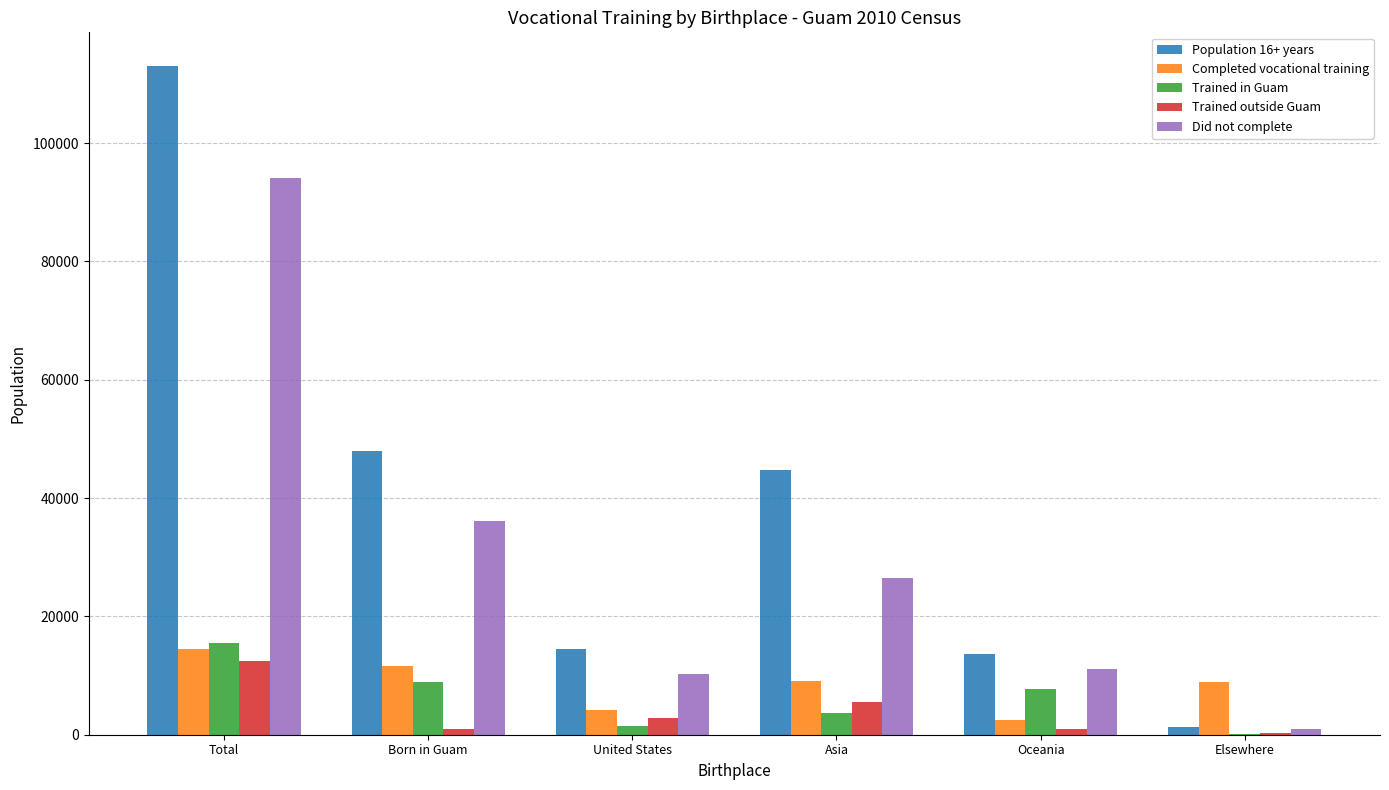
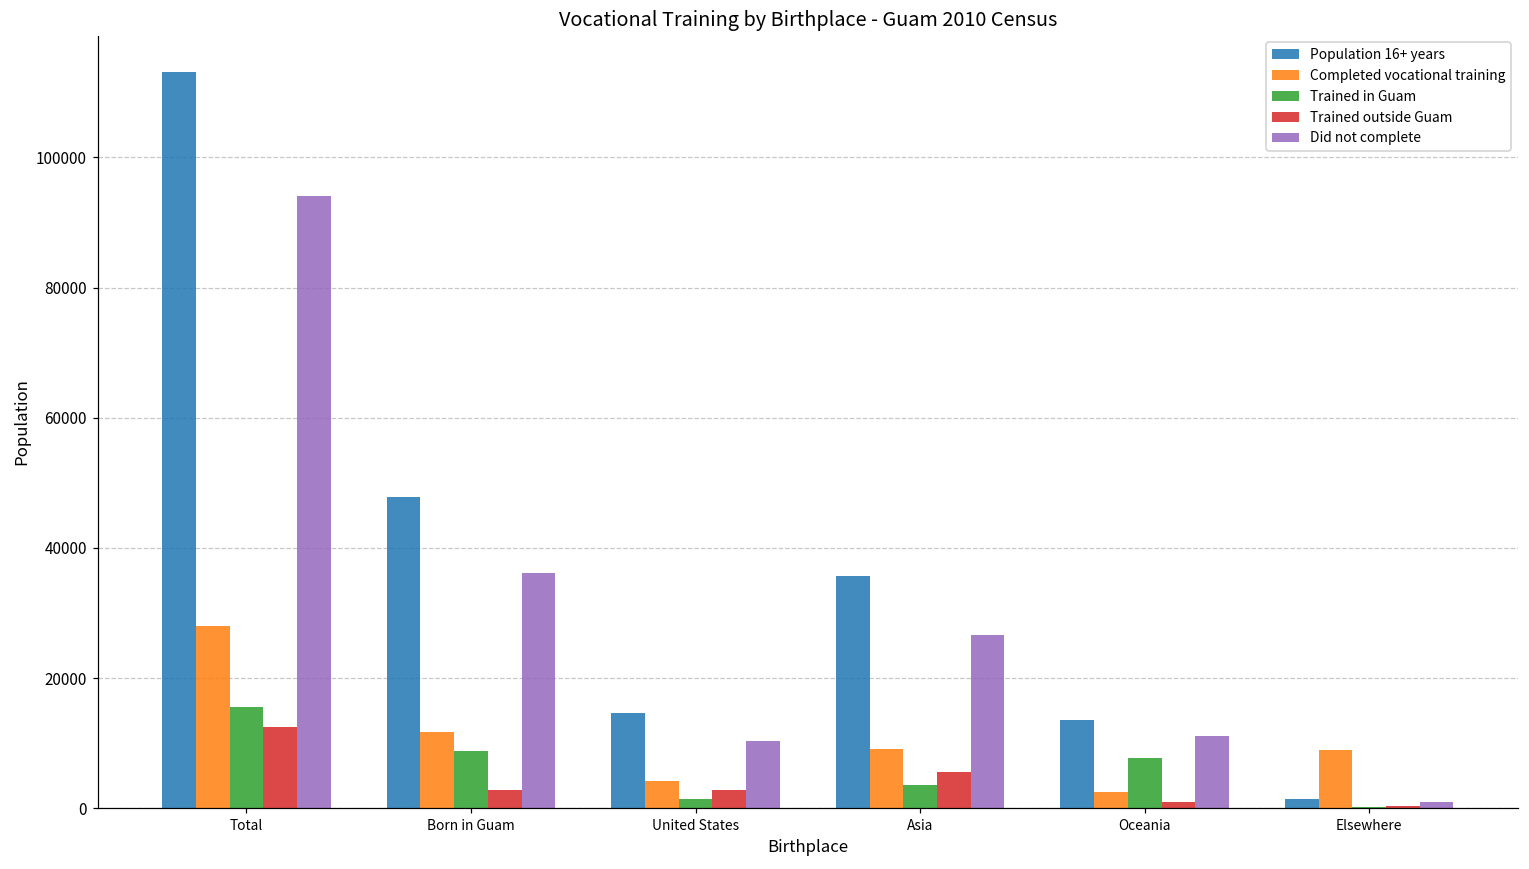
Completed vocational training, Total: 14000 -> 28000
Trained outside Guam, Born in Guam: 1000 -> 3000
Population 16+ years, Asia: 45000 -> 36000
